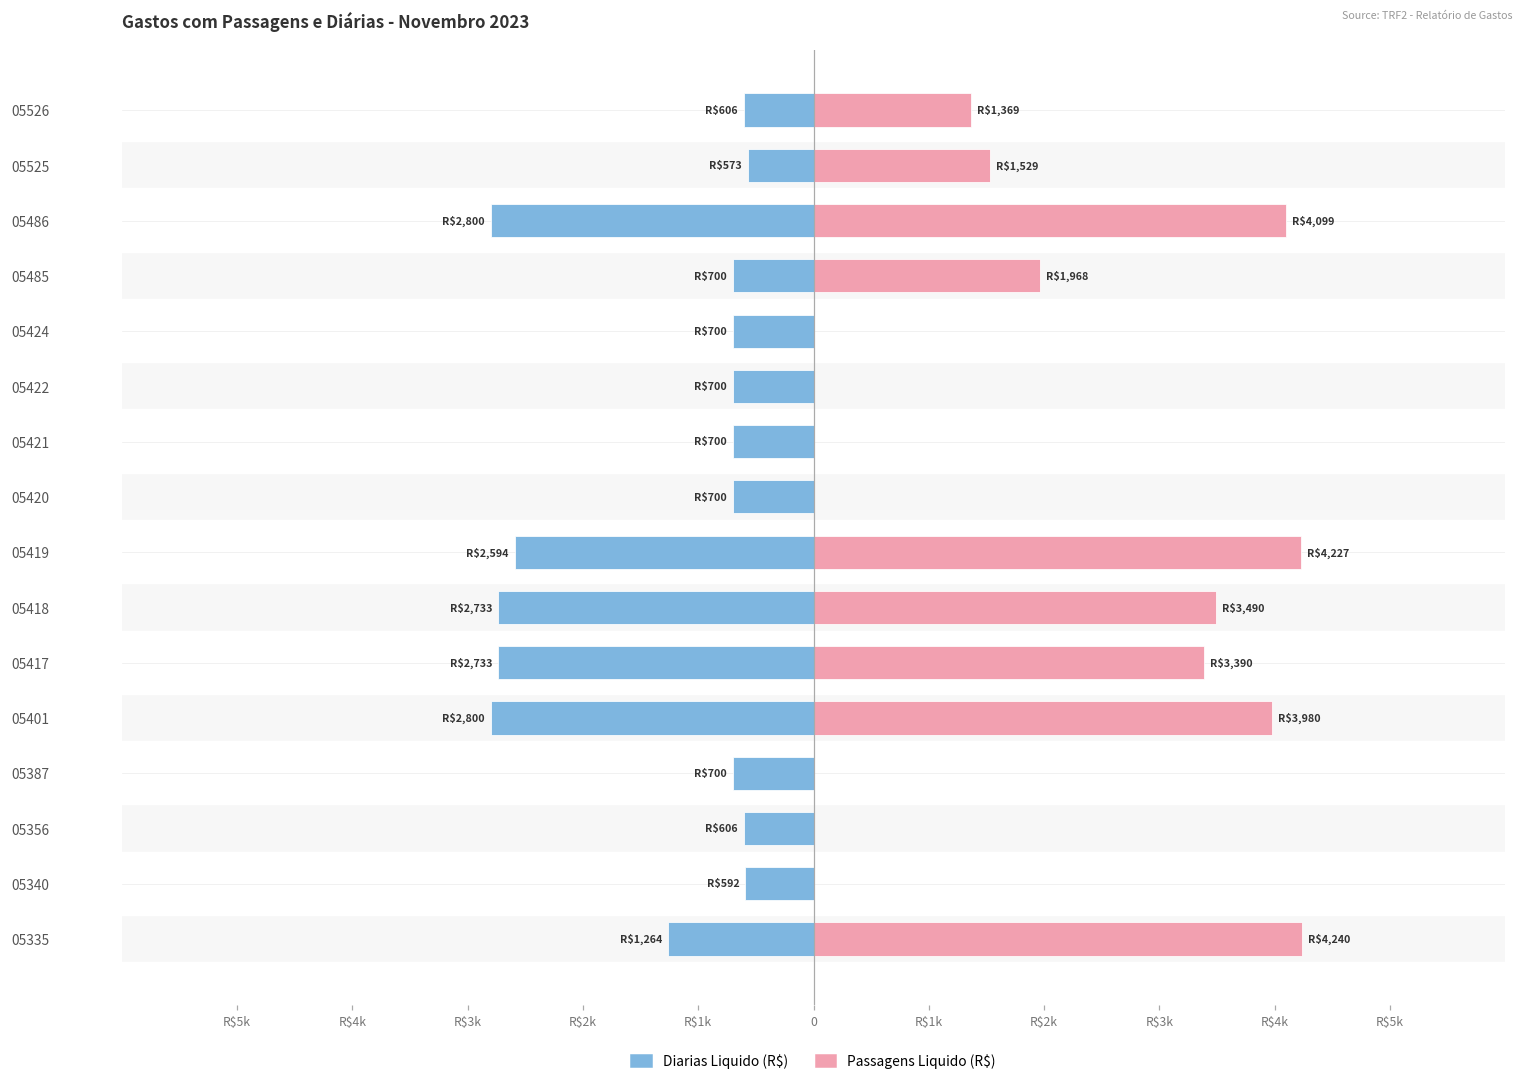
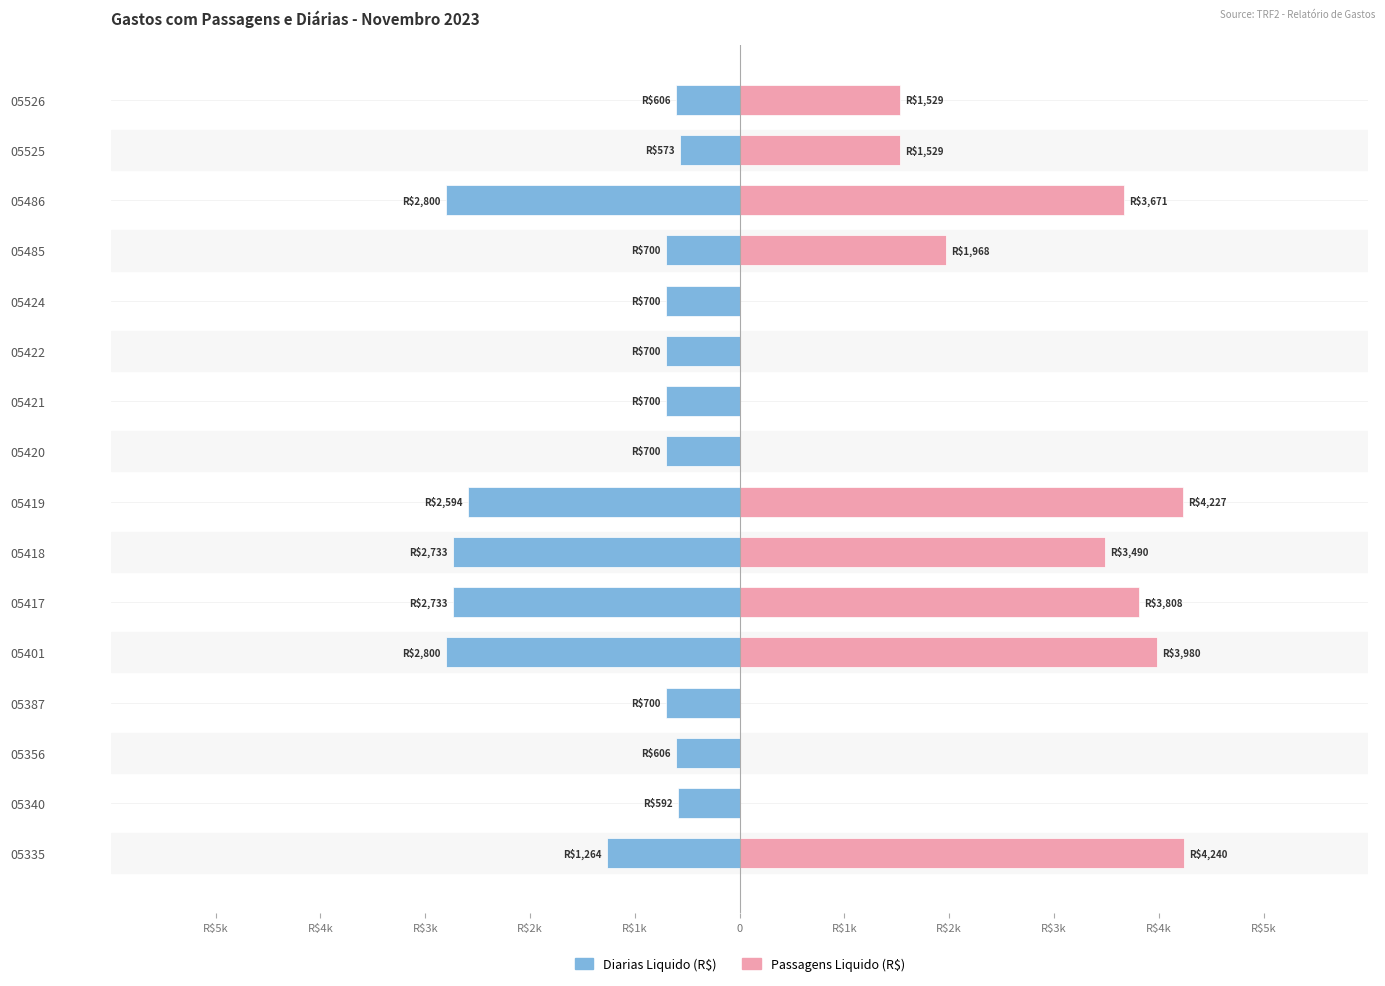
Passagens Liquido (R$), 05526: $1,369 -> $1,529
Passagens Liquido (R$), 05486: $4,099 -> $3,671
Passagens Liquido (R$), 05417: $3,390 -> $3,808
